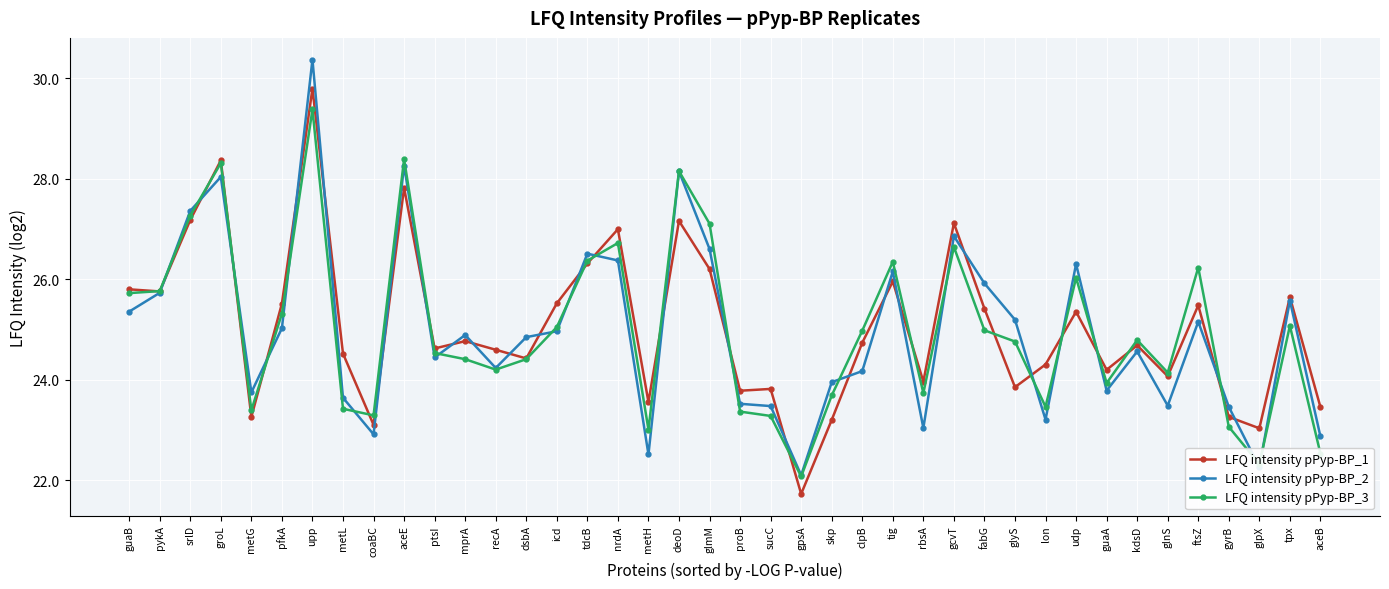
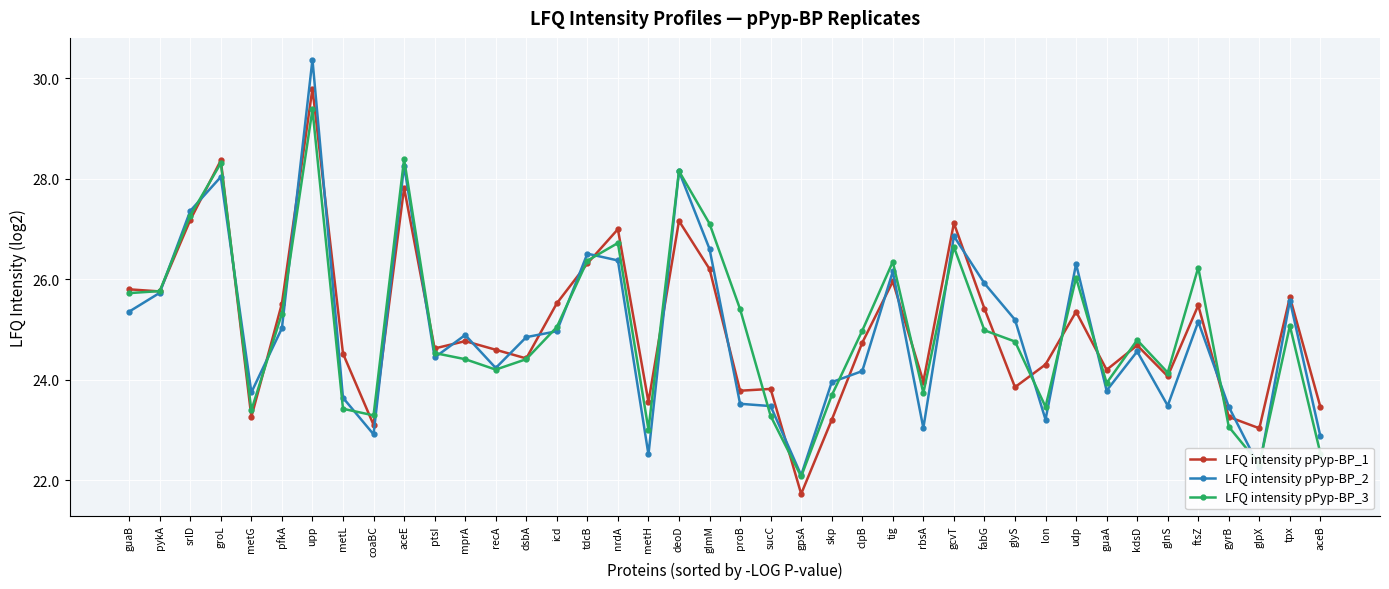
LFQ intensity pPyp-BP_3, proB: 23.4 -> 25.4
